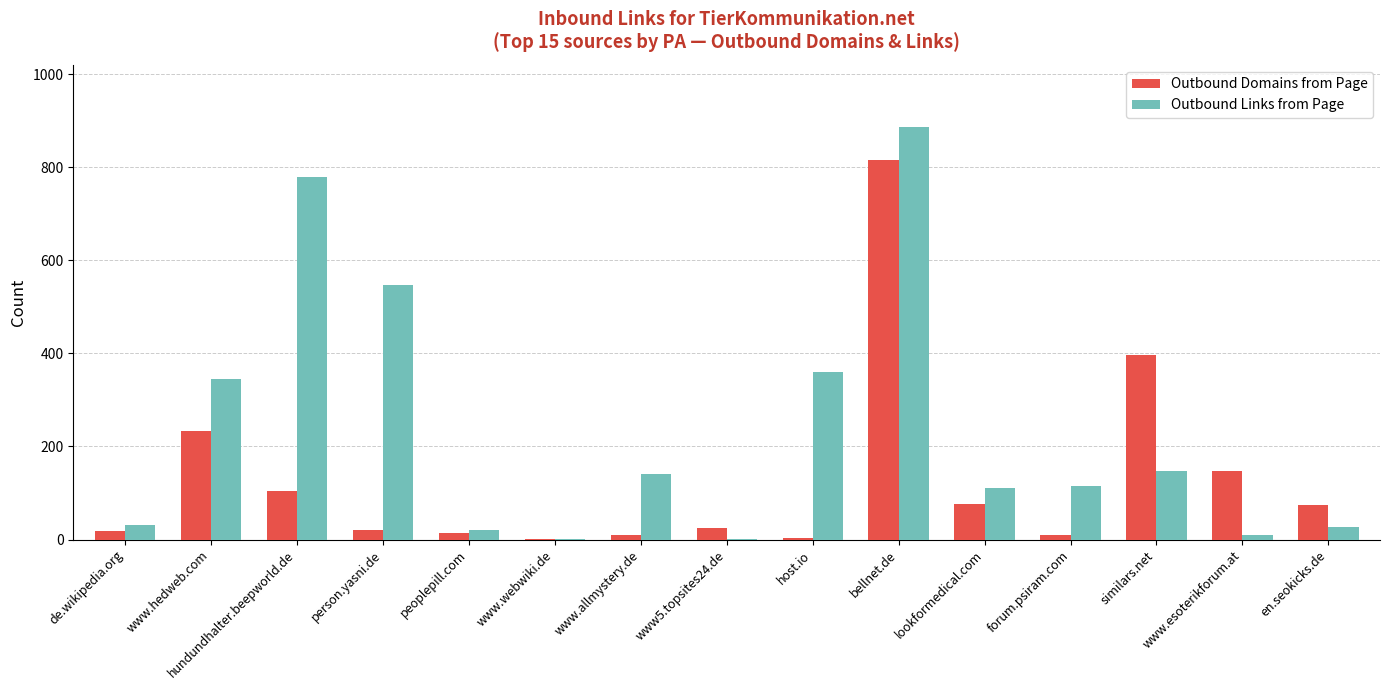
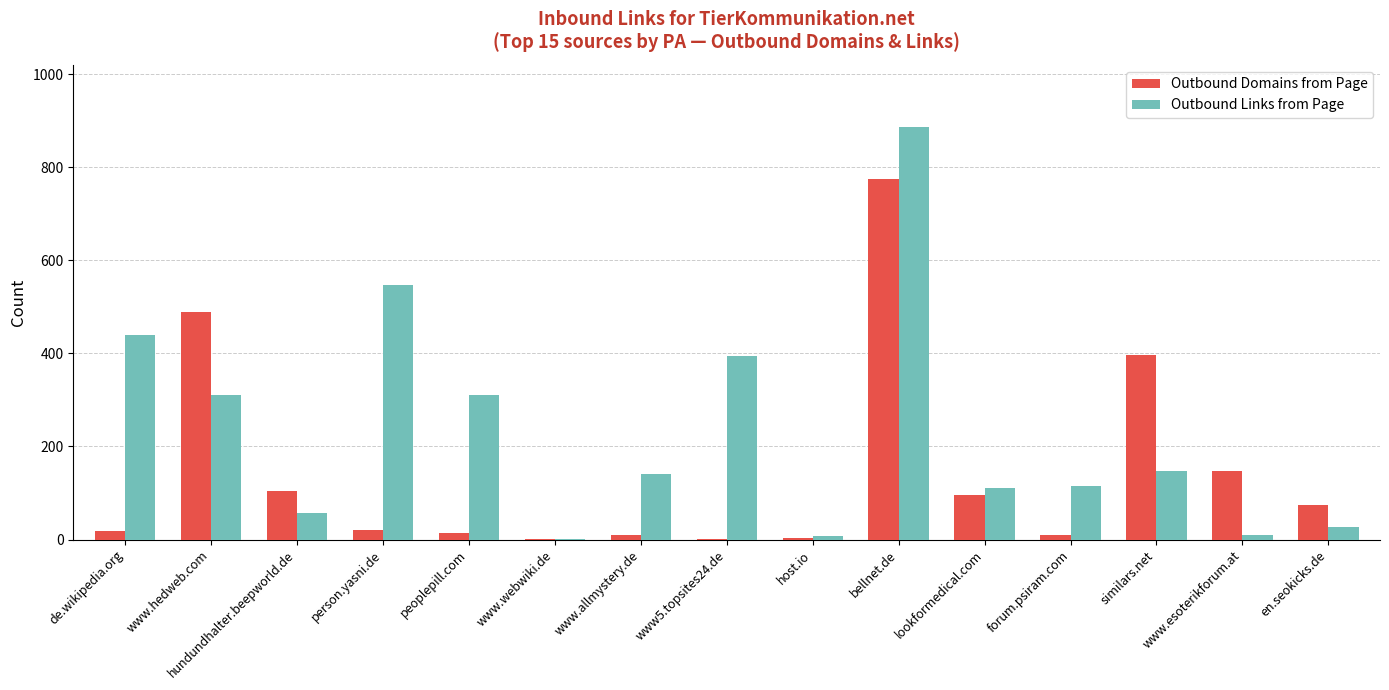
Outbound Links from Page, de.wikipedia.org: 30 -> 440
Outbound Domains from Page, www.hedweb.com: 230 -> 490
Outbound Links from Page, www.hedweb.com: 350 -> 310
Outbound Links from Page, hundundhalter.beepworld.de: 780 -> 60
Outbound Links from Page, peoplepill.com: 20 -> 310
Outbound Domains from Page, www5.topsites24.de: 30 -> 0
Outbound Links from Page, www5.topsites24.de: 0 -> 400
Outbound Links from Page, host.io: 360 -> 10
Outbound Domains from Page, bellnet.de: 820 -> 770
Outbound Domains from Page, lookformedical.com: 80 -> 100
